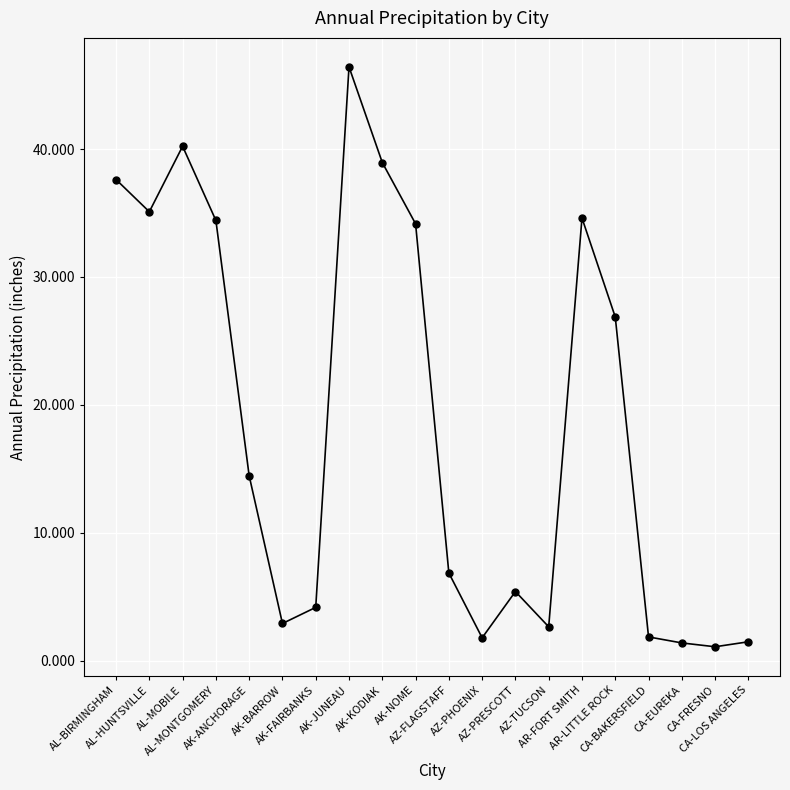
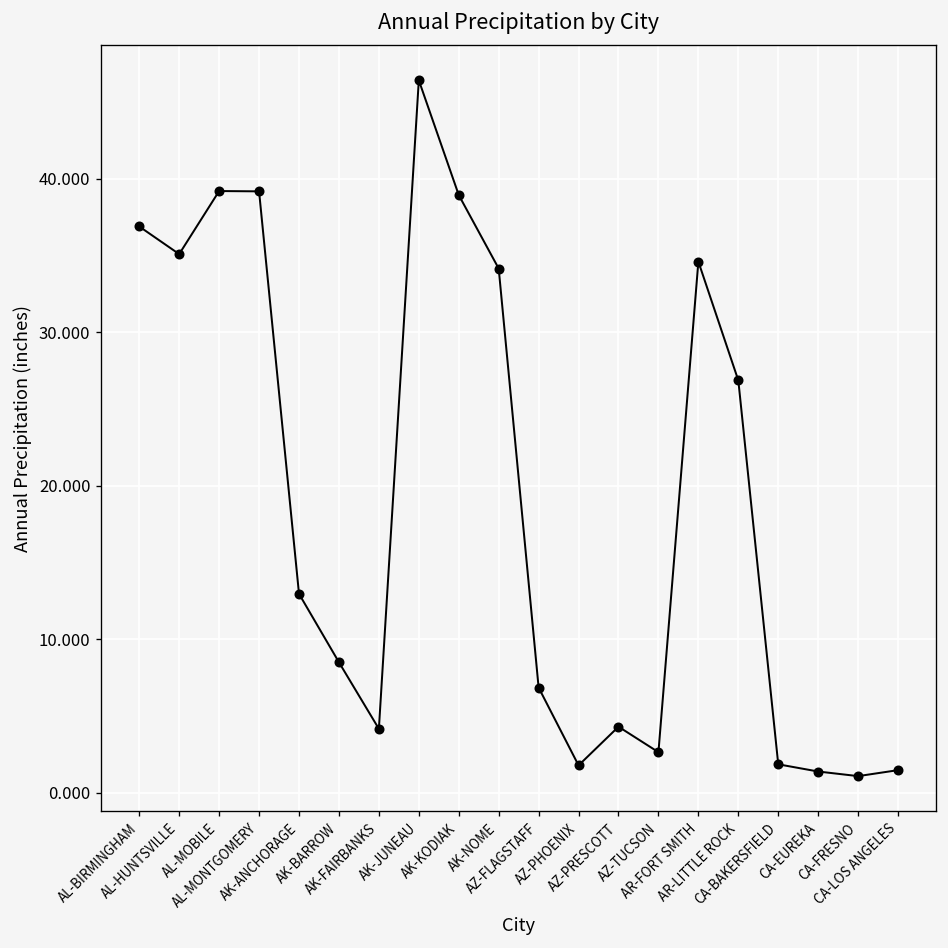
AL-BIRMINGHAM: 37.6 -> 36.9
AL-MOBILE: 40.2 -> 39.2
AL-MONTGOMERY: 34.4 -> 39.2
AK-ANCHORAGE: 14.5 -> 13.0
AK-BARROW: 2.9 -> 8.5
AZ-PRESCOTT: 5.4 -> 4.3
